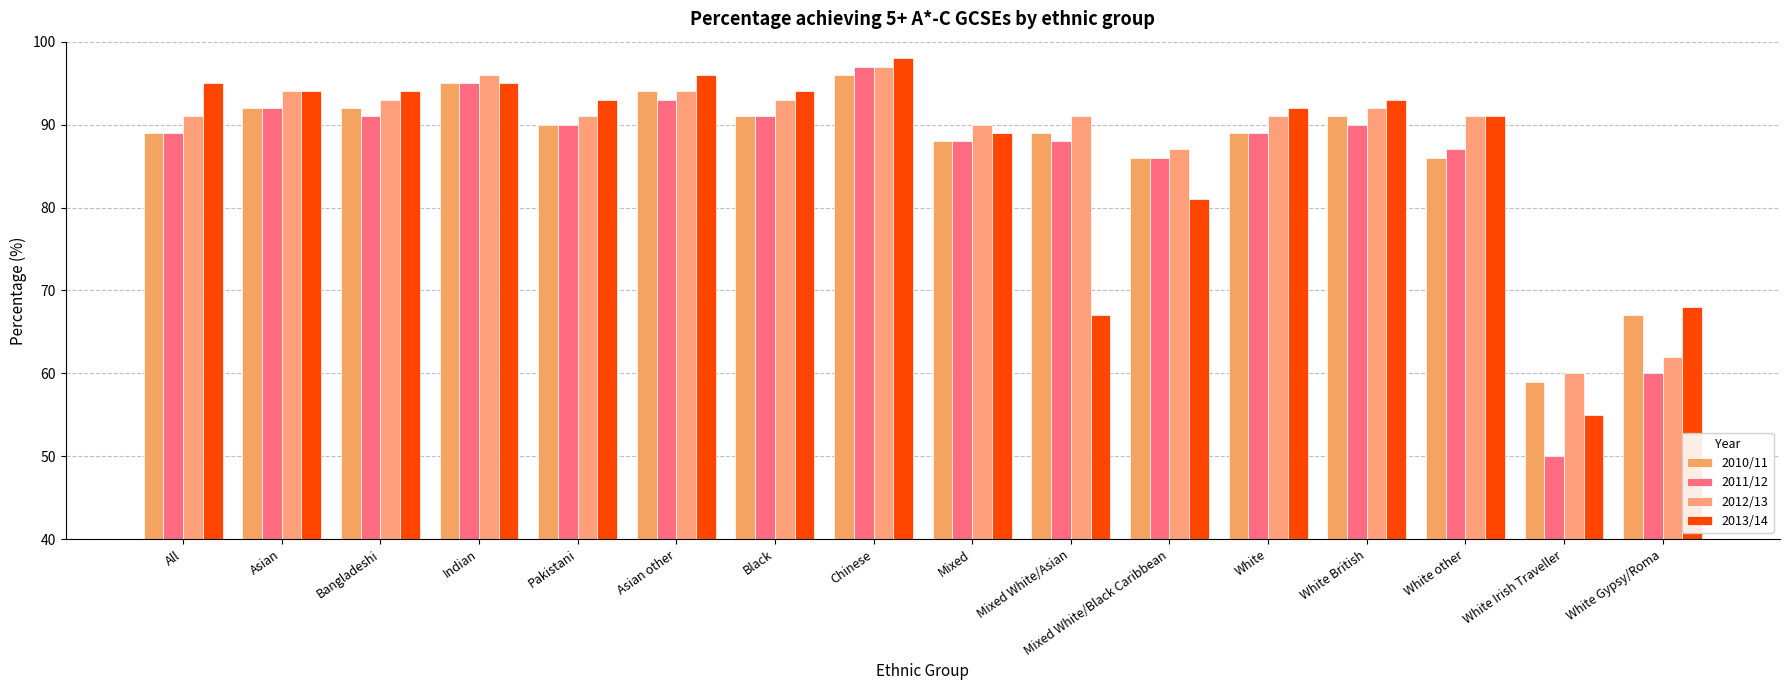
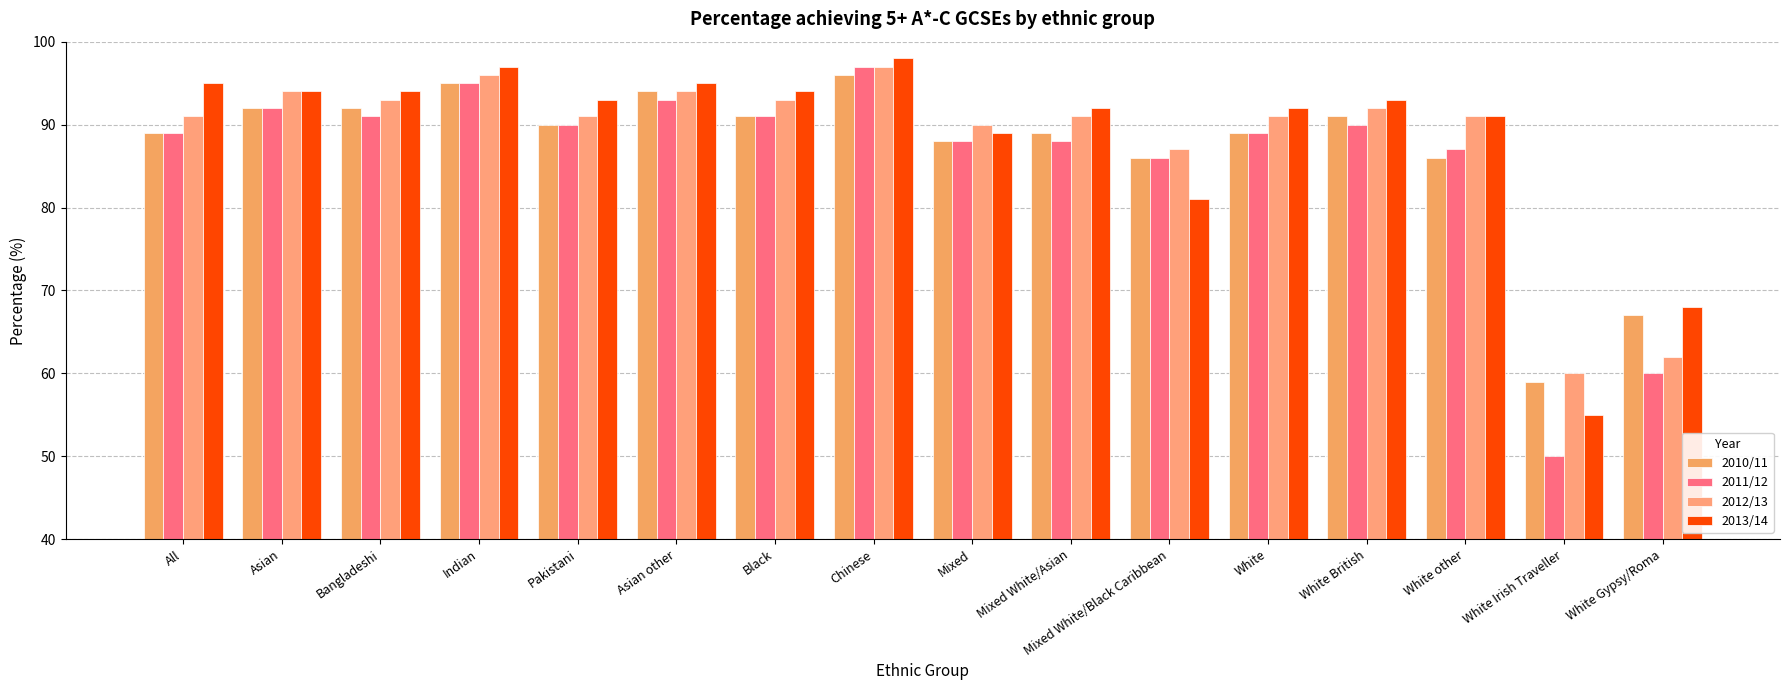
2013/14, Indian: 95 -> 97
2013/14, Asian other: 96 -> 95
2013/14, Mixed White/Asian: 67 -> 92
